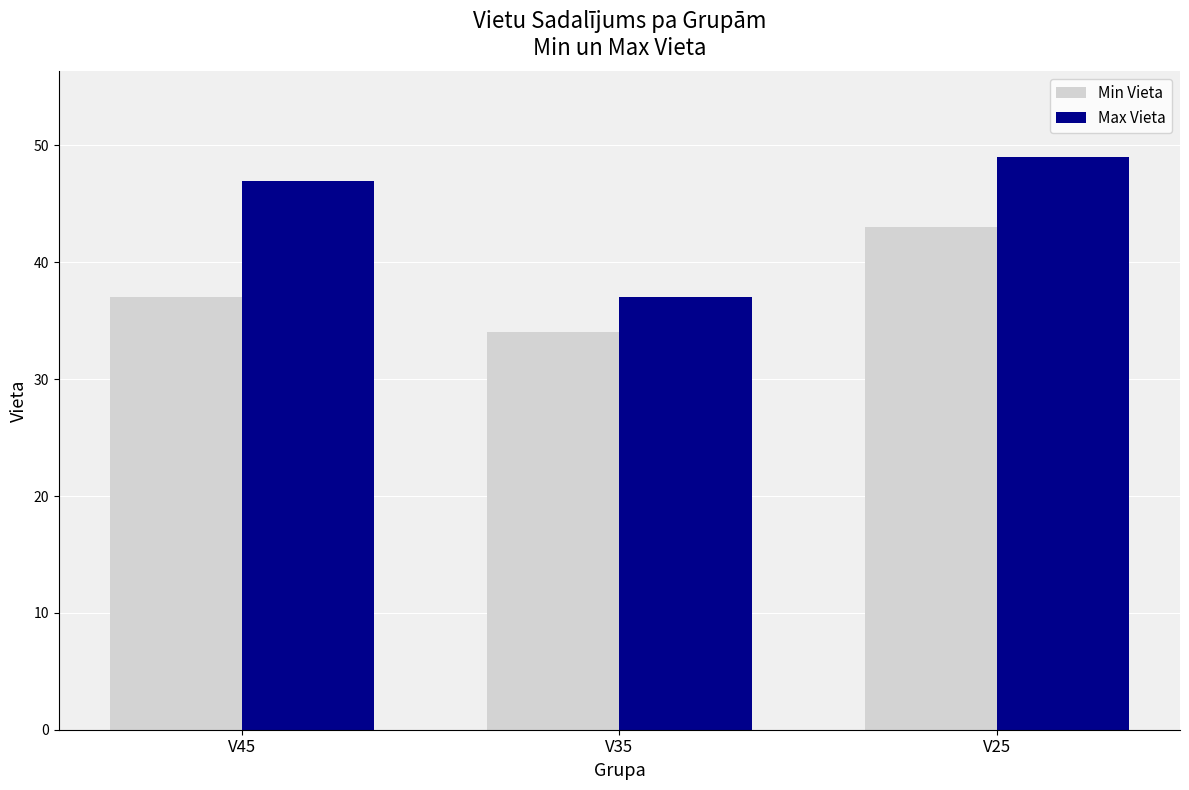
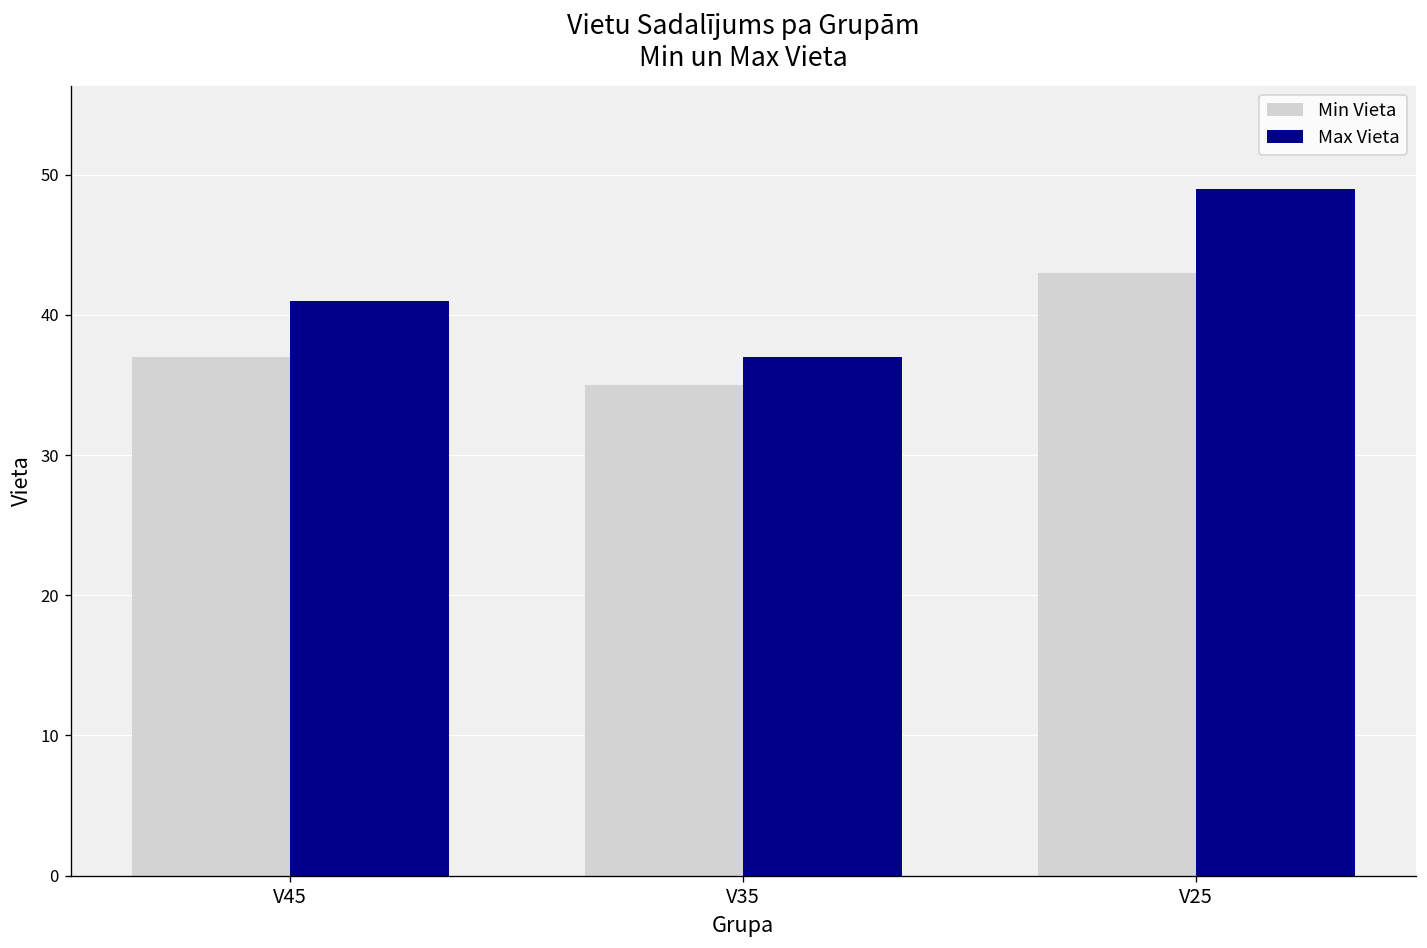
Max Vieta, V45: 47 -> 41
Min Vieta, V35: 34 -> 35
